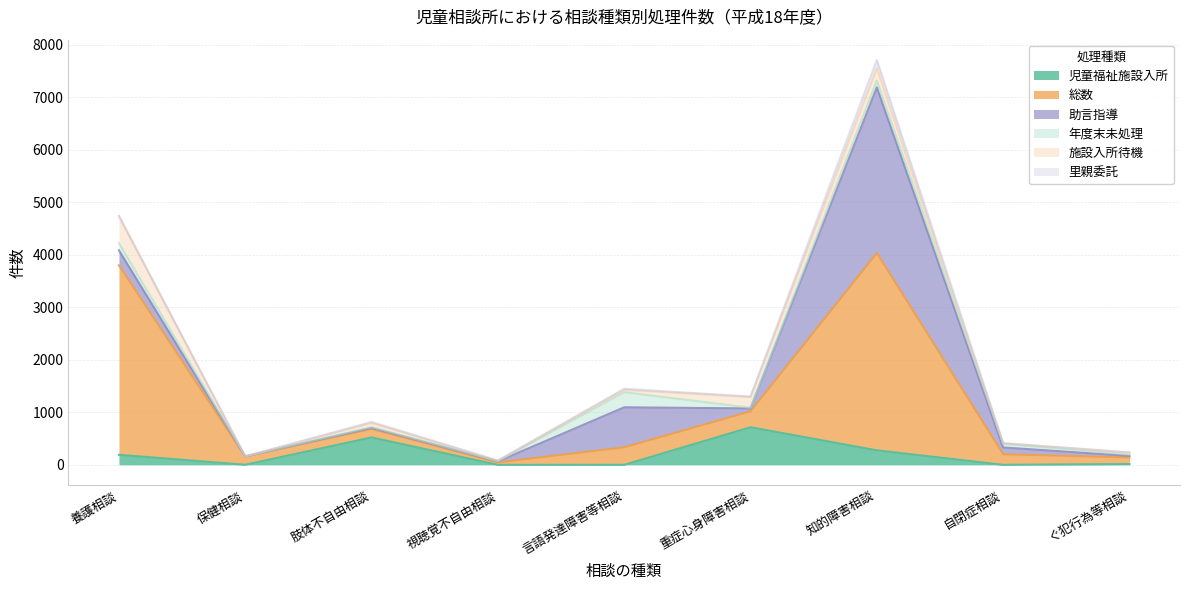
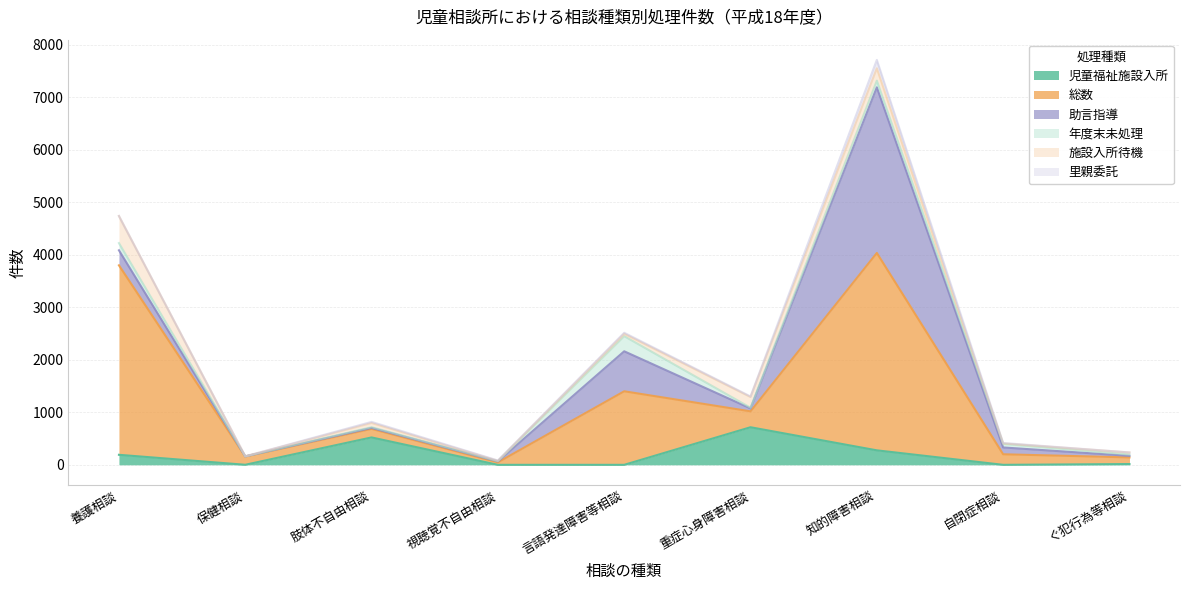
総数, 言語発達障害等相談: 300 -> 1400
